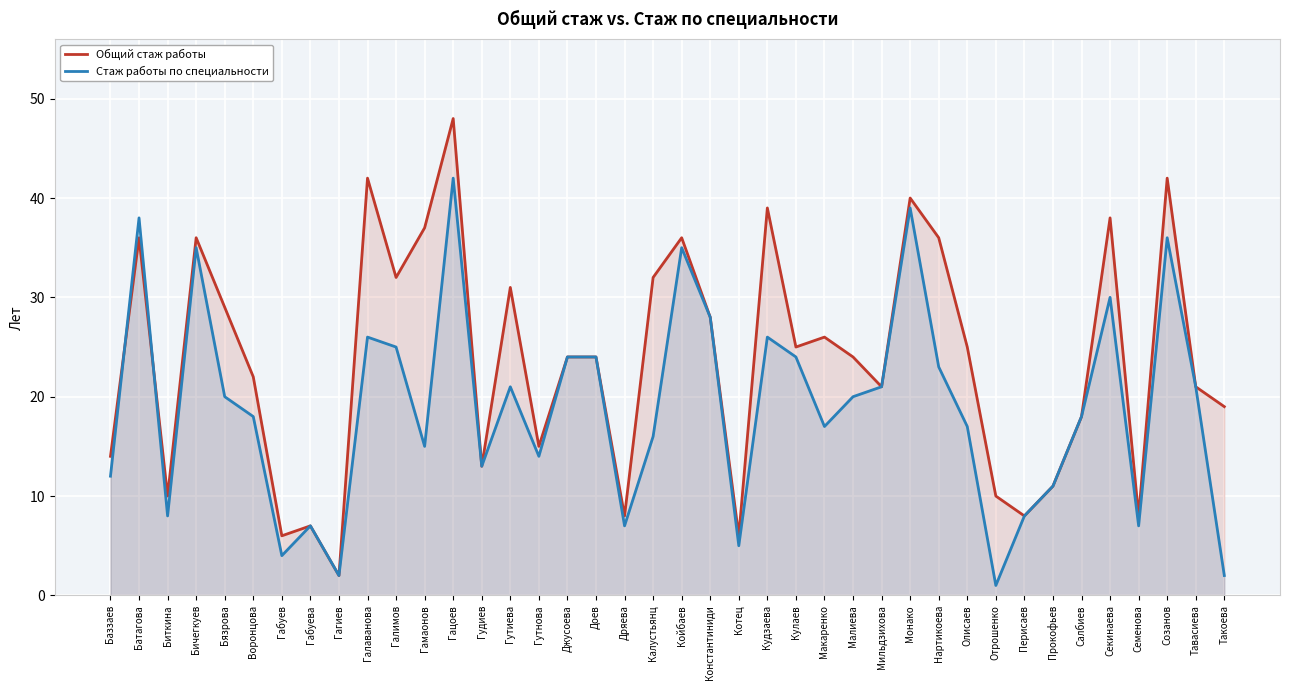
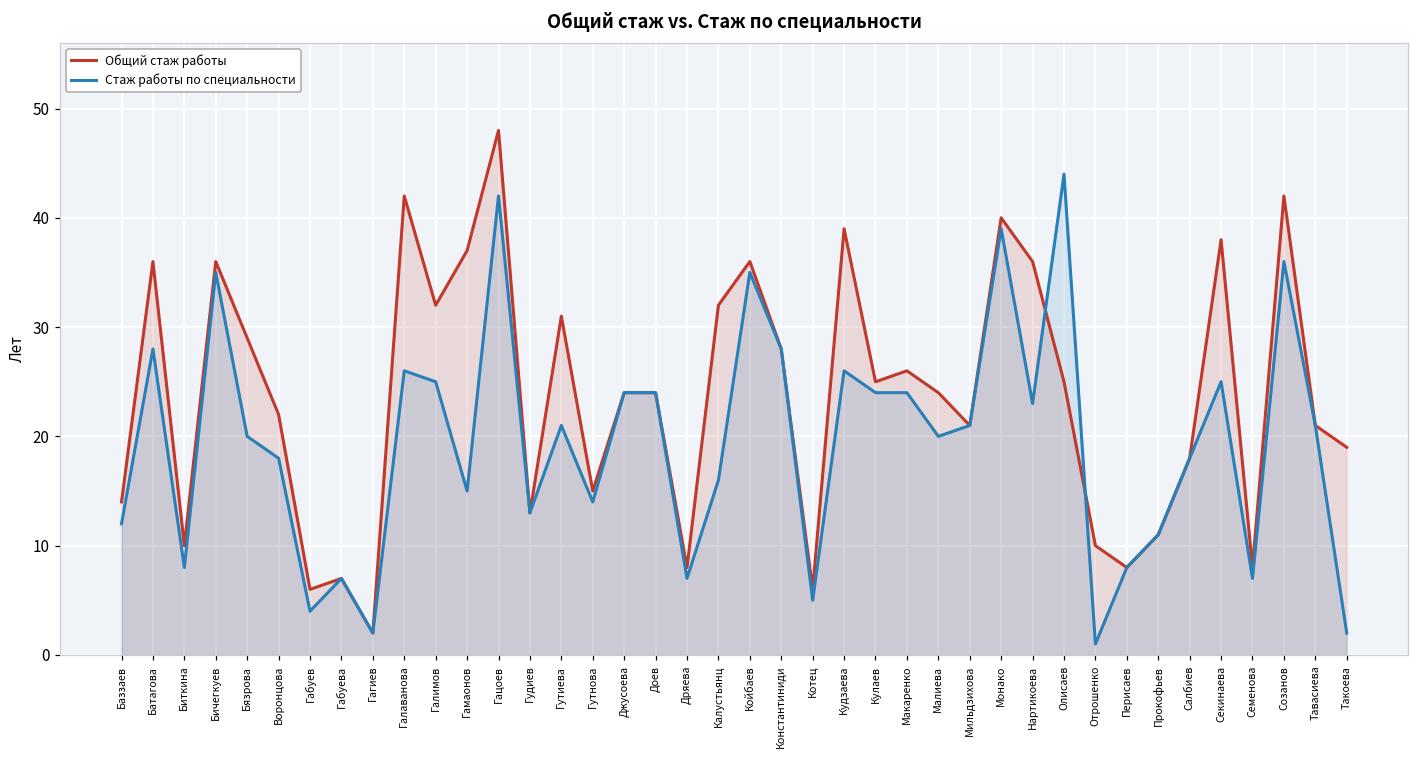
Стаж работы по специальности, Батагова: 38 -> 28
Стаж работы по специальности, Макаренко: 17 -> 24
Стаж работы по специальности, Олисаев: 17 -> 44
Стаж работы по специальности, Секинаева: 30 -> 25
